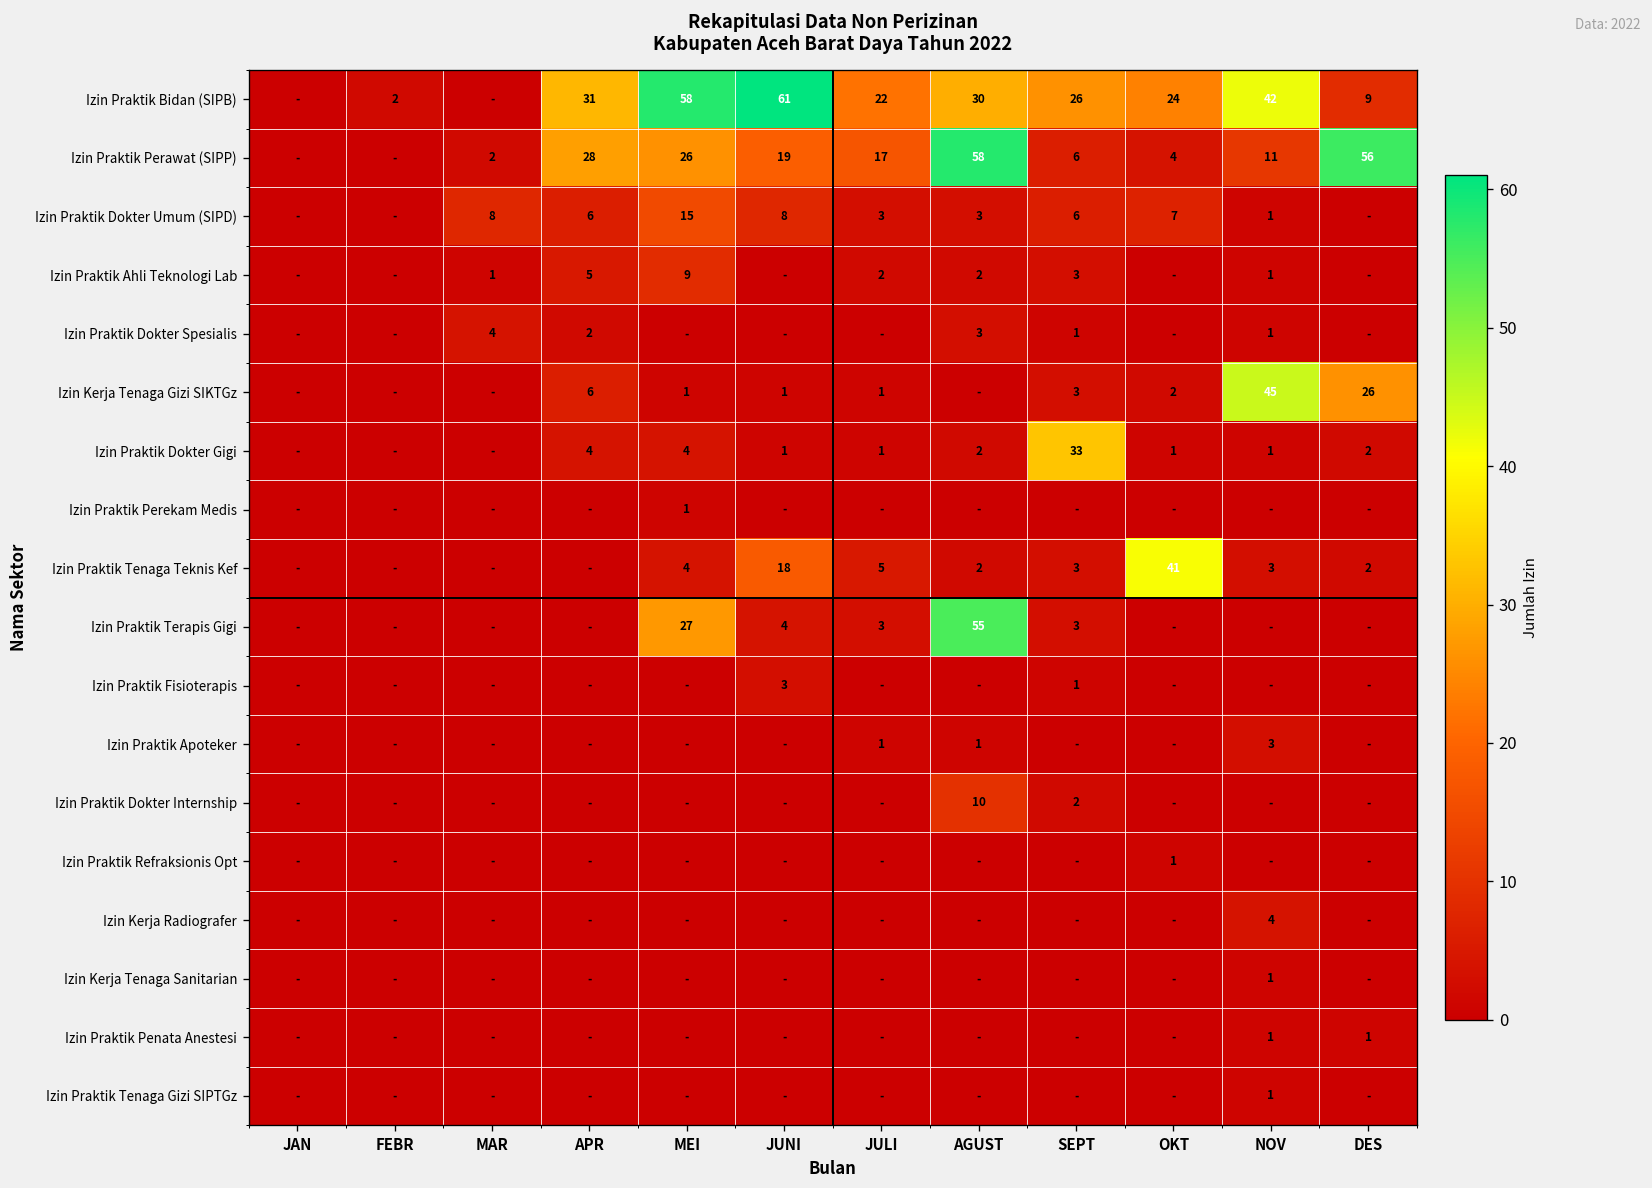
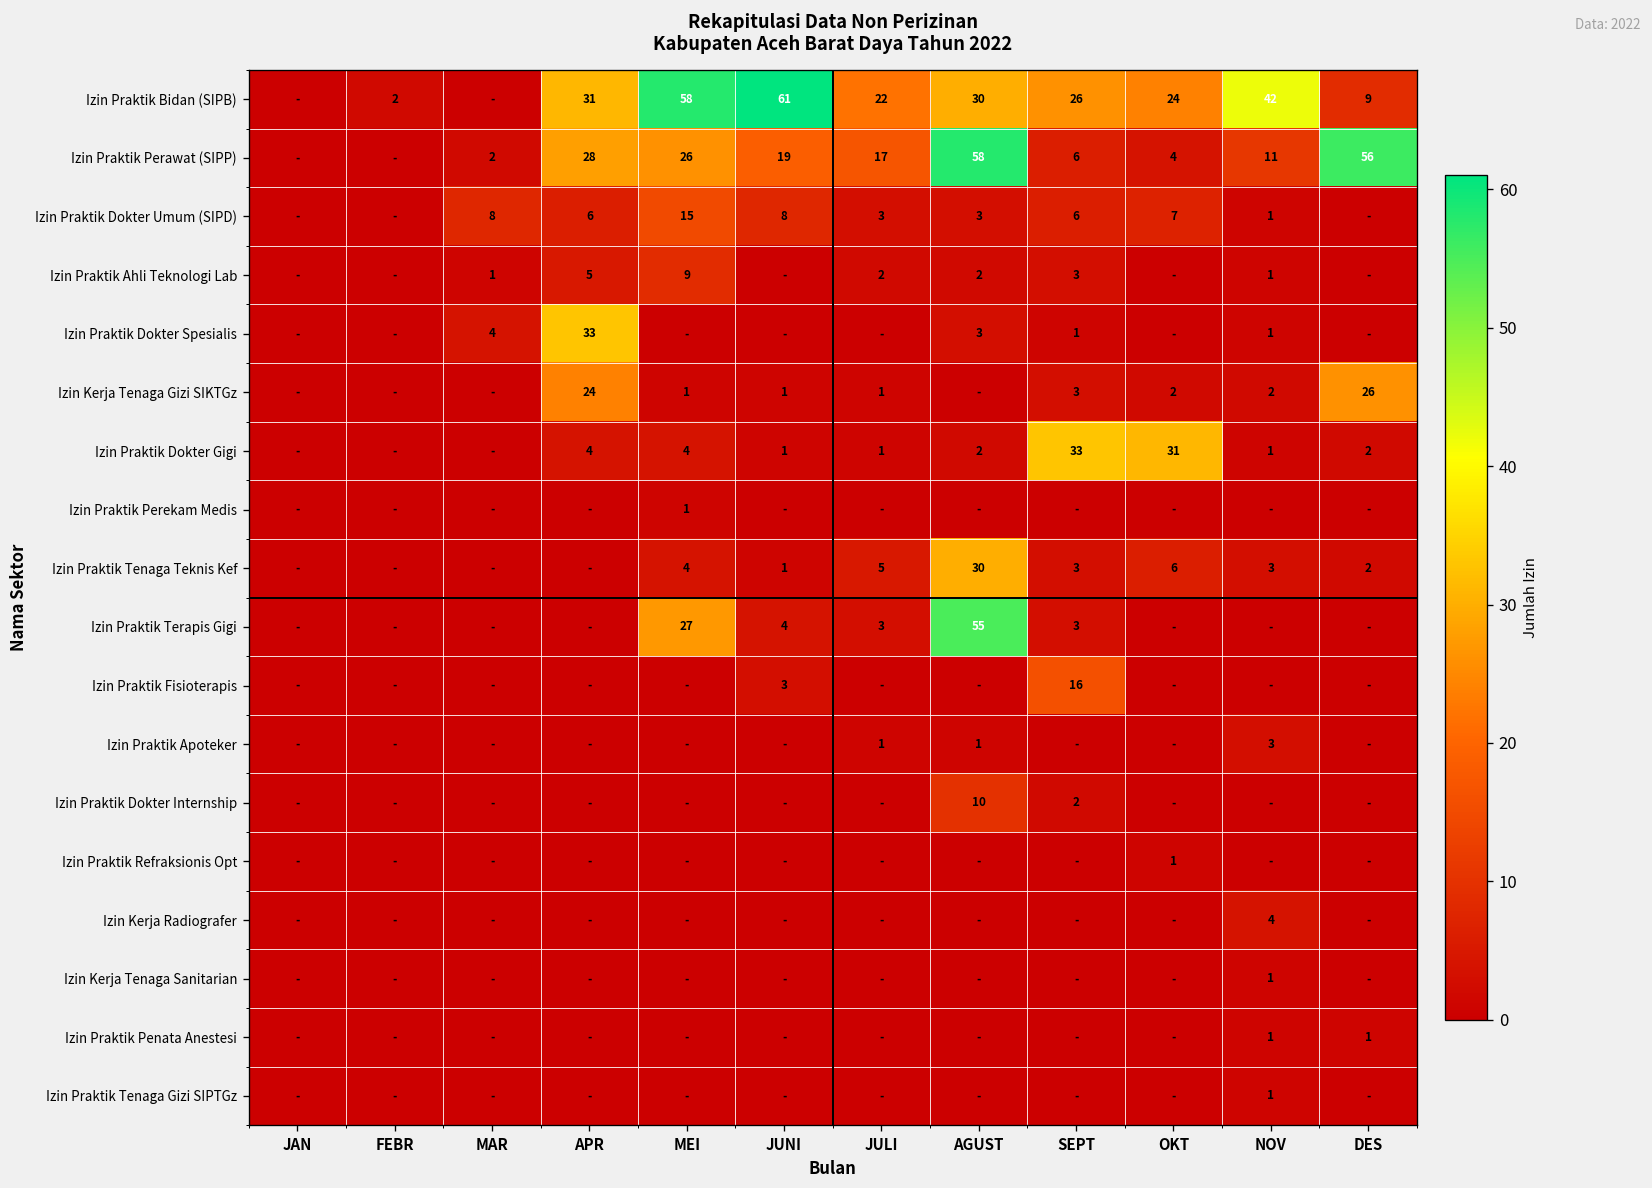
Izin Praktik Dokter Spesialis, APR: 2 -> 33
Izin Kerja Tenaga Gizi SIKTGz, APR: 6 -> 24
Izin Kerja Tenaga Gizi SIKTGz, NOV: 45 -> 2
Izin Praktik Dokter Gigi, OKT: 1 -> 31
Izin Praktik Tenaga Teknis Kef, JUNI: 18 -> 1
Izin Praktik Tenaga Teknis Kef, AGUST: 2 -> 30
Izin Praktik Tenaga Teknis Kef, OKT: 41 -> 6
Izin Praktik Fisioterapis, SEPT: 1 -> 16
